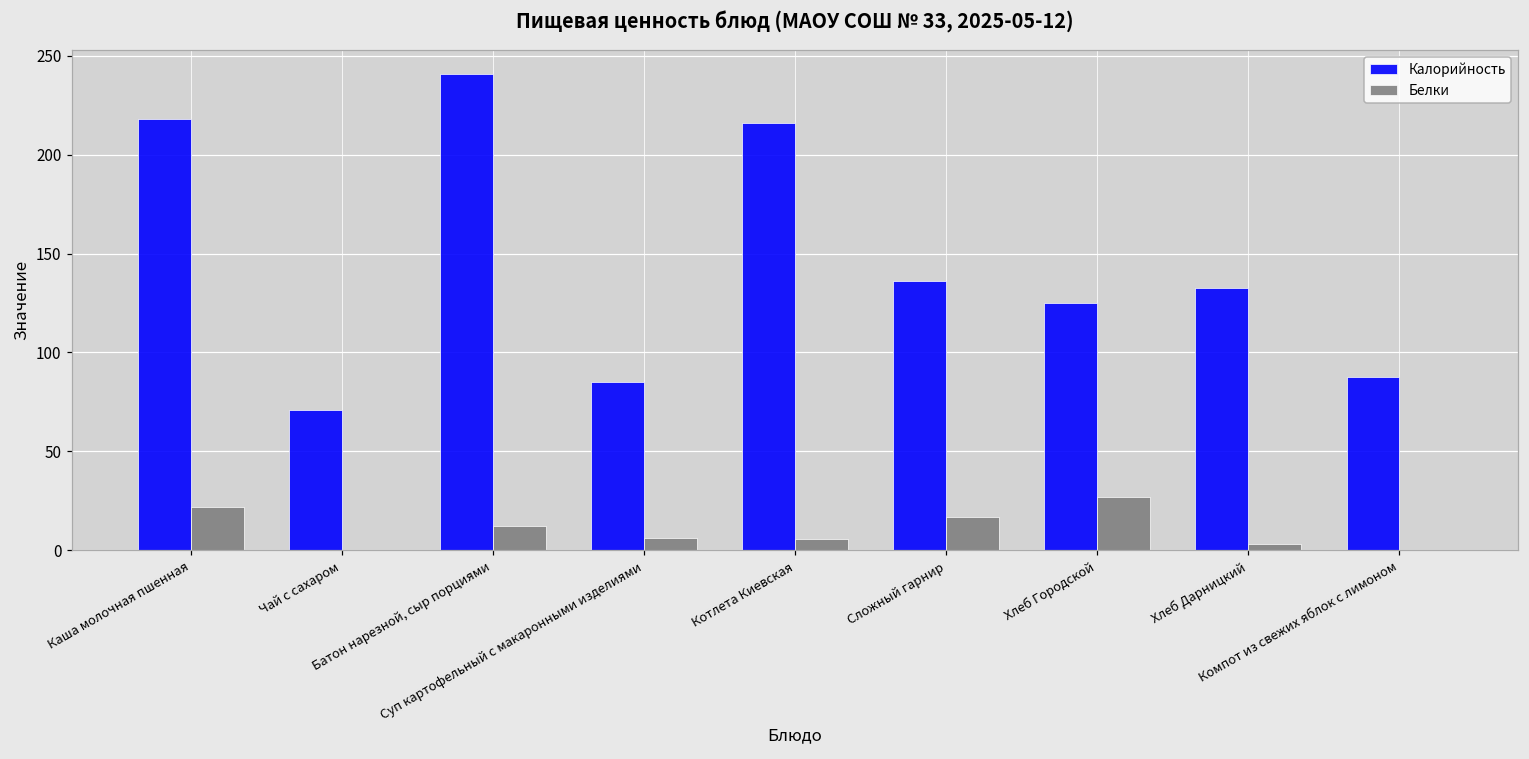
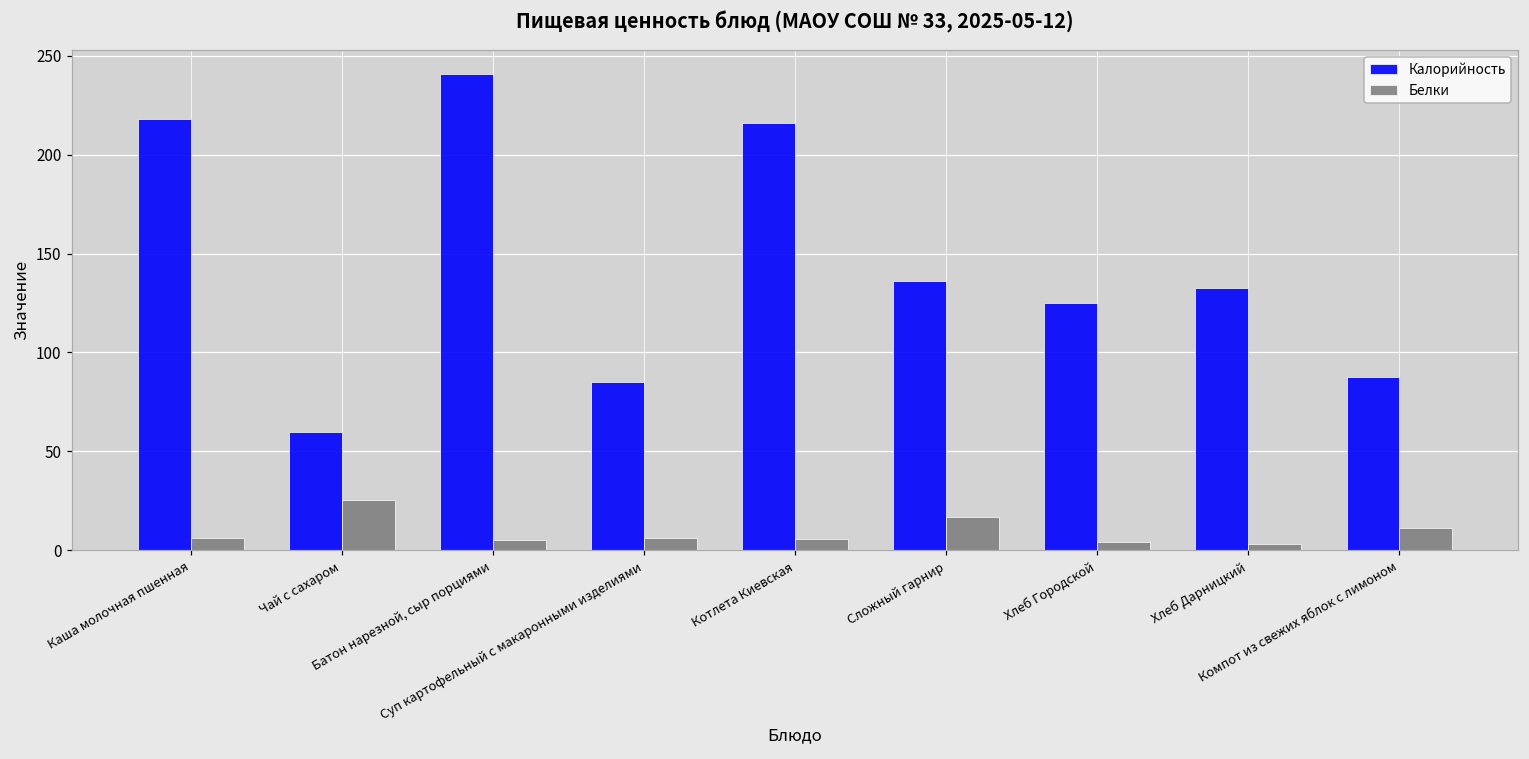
Белки, Каша молочная пшенная: 22 -> 6
Калорийность, Чай с сахаром: 71 -> 60
Белки, Чай с сахаром: 0 -> 25
Белки, Батон нарезной, сыр порциями: 12 -> 5
Белки, Хлеб Городской: 27 -> 4
Белки, Компот из свежих яблок с лимоном: 0 -> 11
